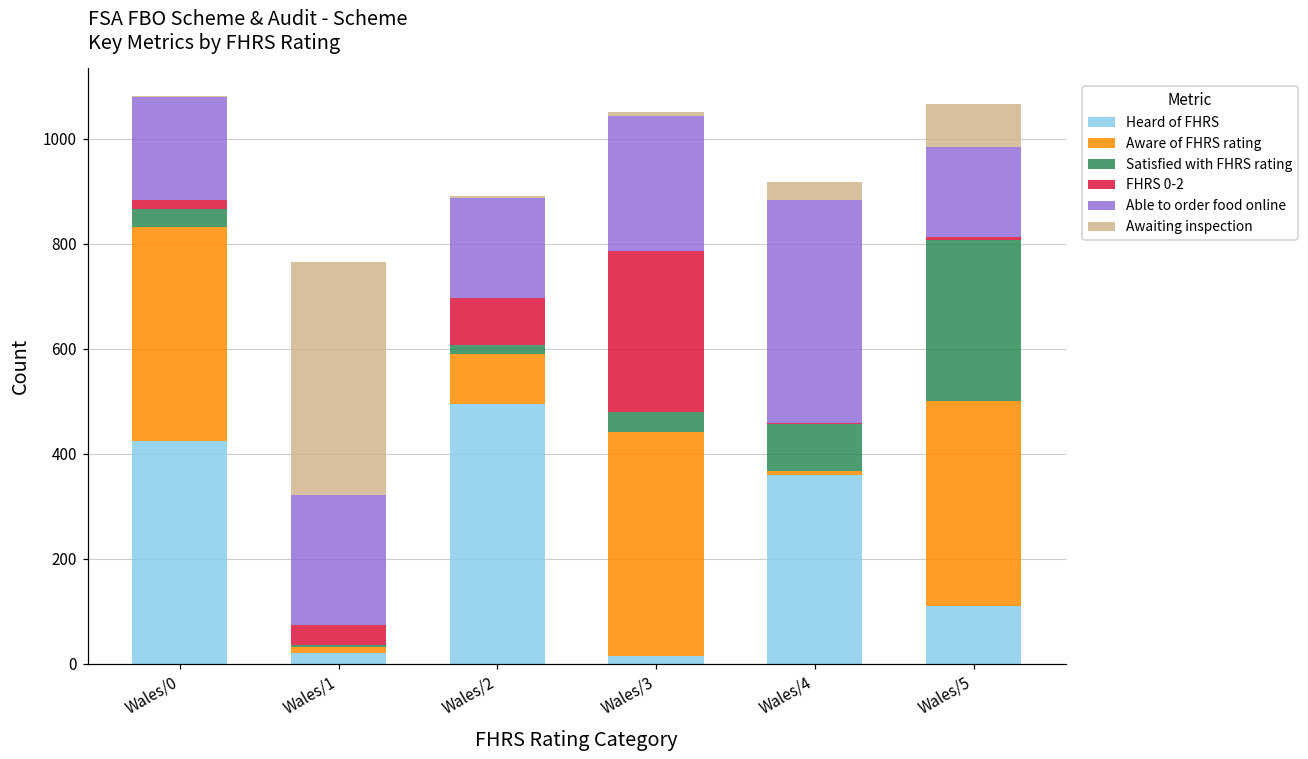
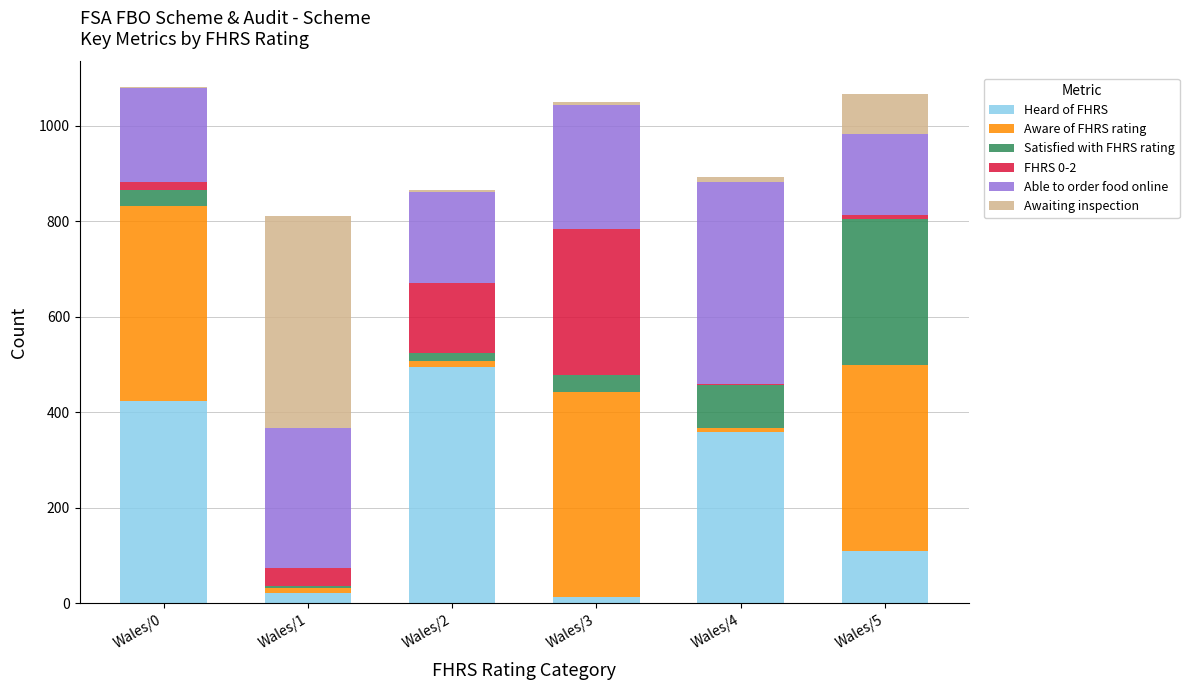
Able to order food online, Wales/1: 250 -> 300
Aware of FHRS rating, Wales/2: 100 -> 10
FHRS 0-2, Wales/2: 90 -> 150
Awaiting inspection, Wales/4: 30 -> 10
